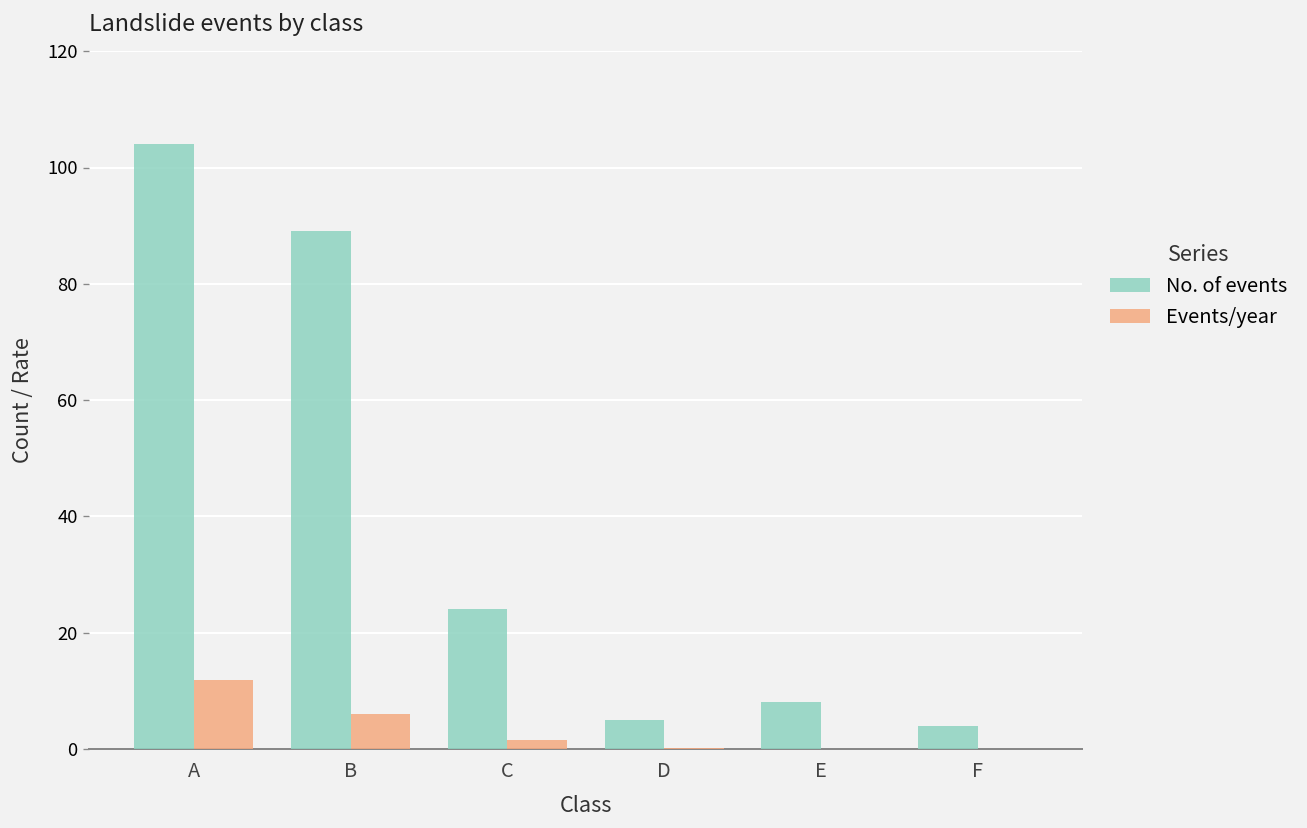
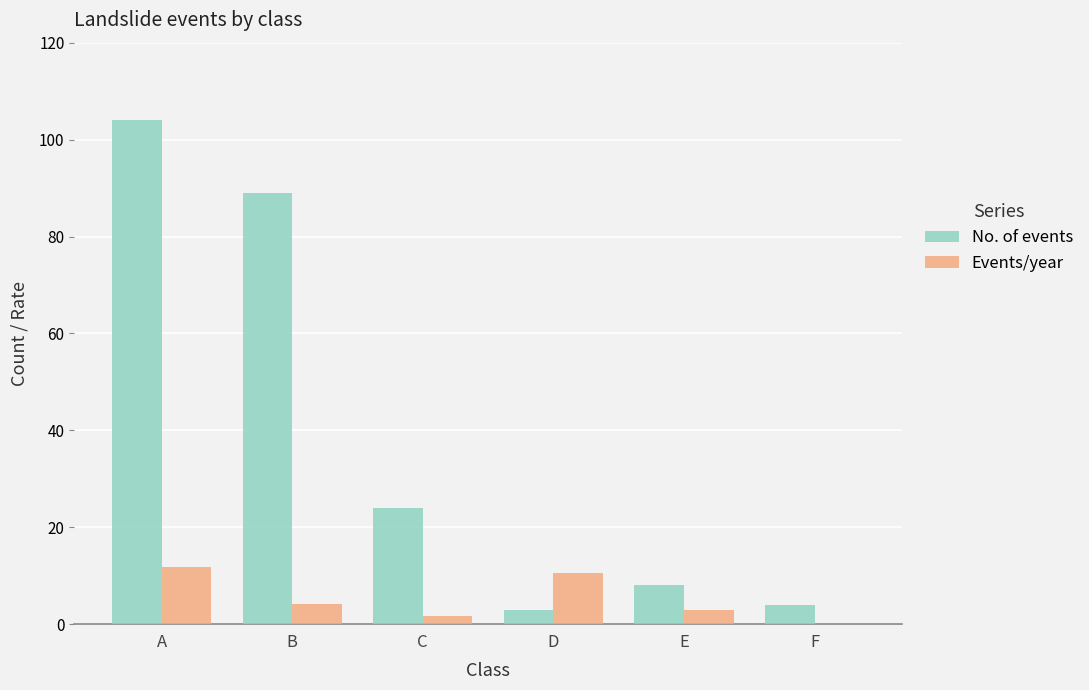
Events/year, B: 6 -> 4
No. of events, D: 5 -> 3
Events/year, D: 0 -> 11
Events/year, E: 0 -> 3
